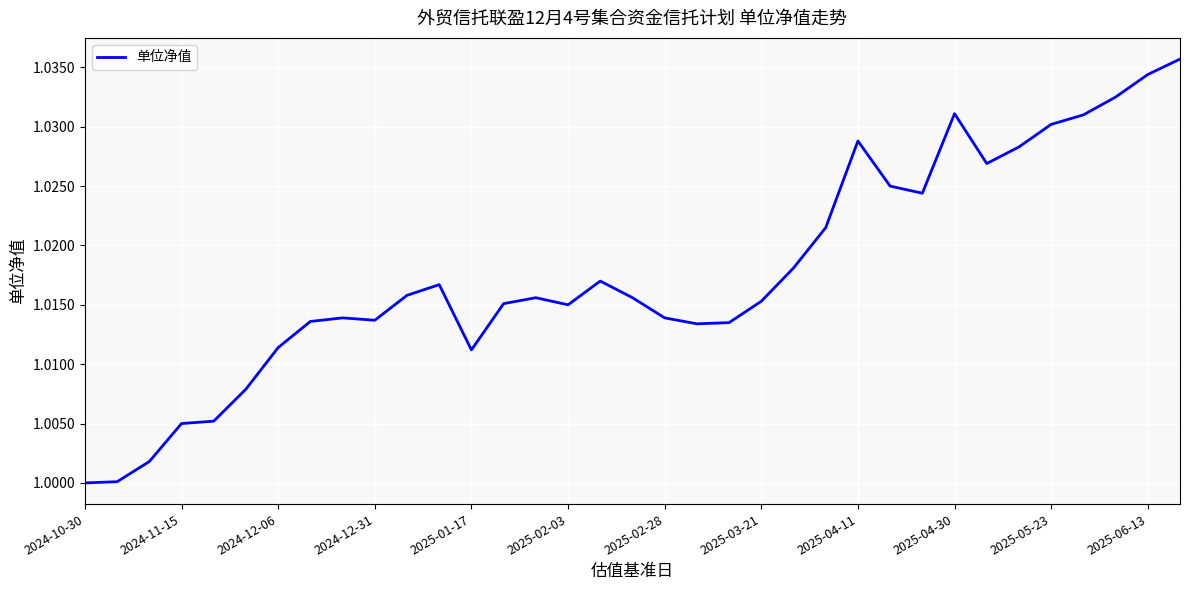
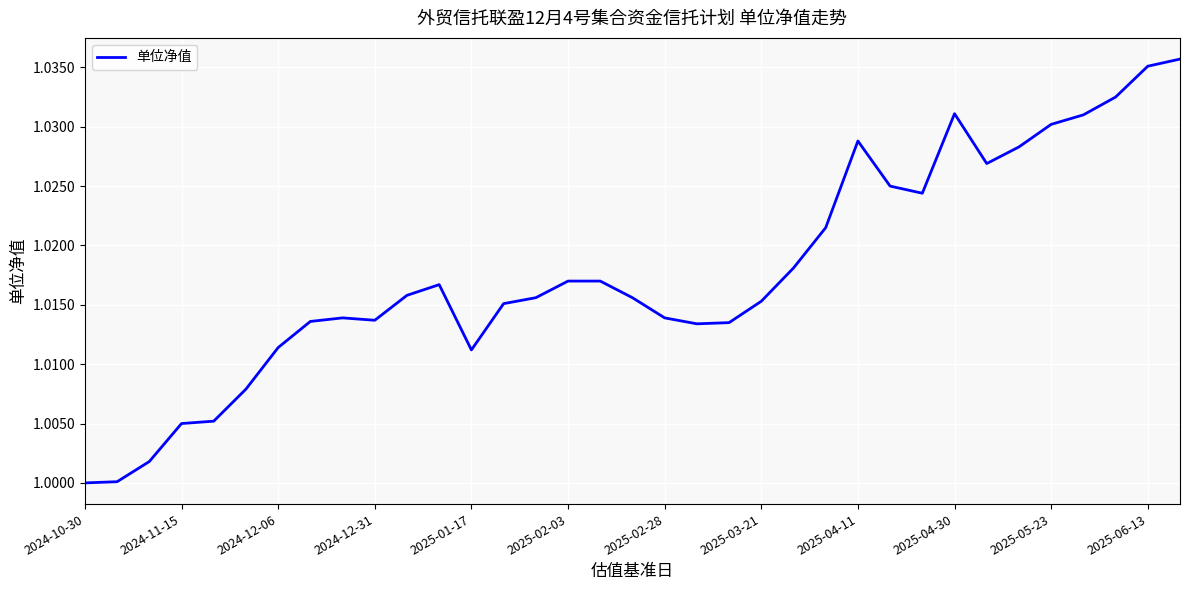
2025-02-03: 1.015 -> 1.017
2025-06-13: 1.0344 -> 1.0351
